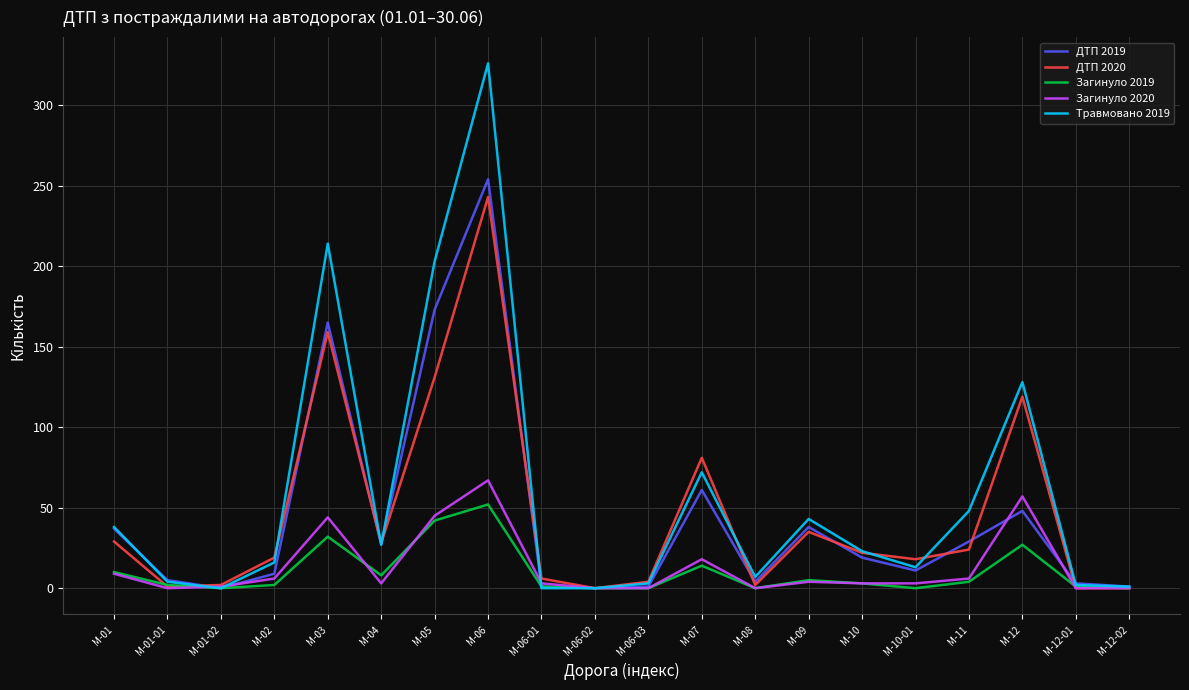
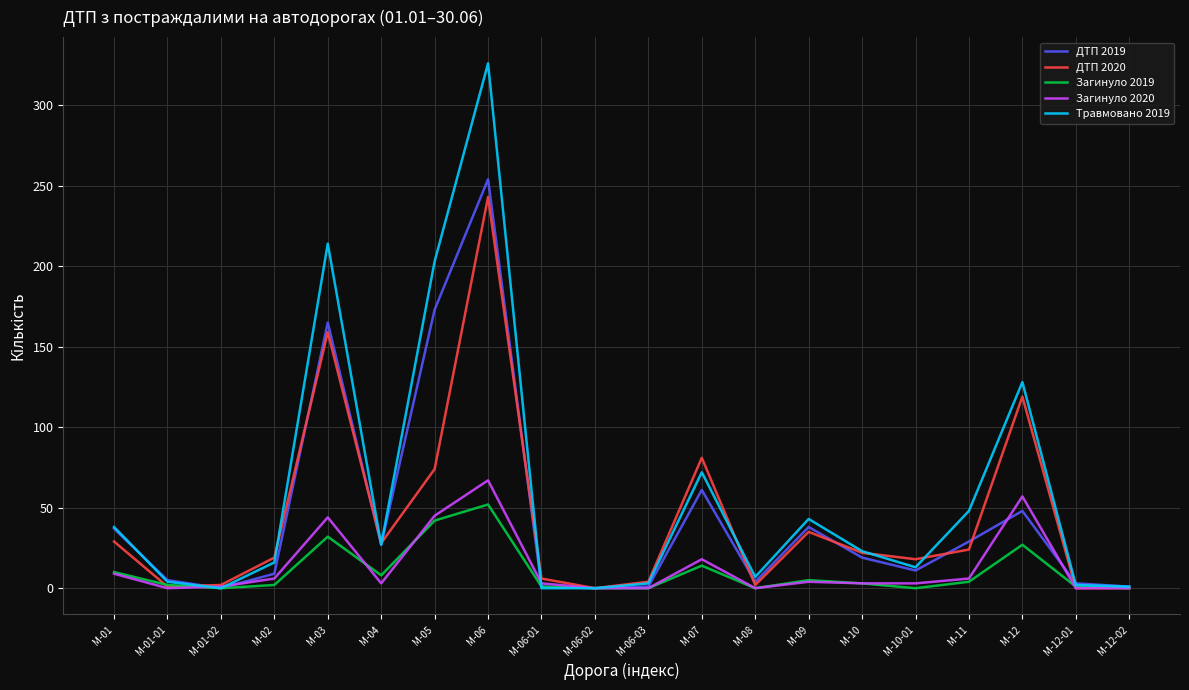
ДТП 2020, M-05: 131 -> 74
